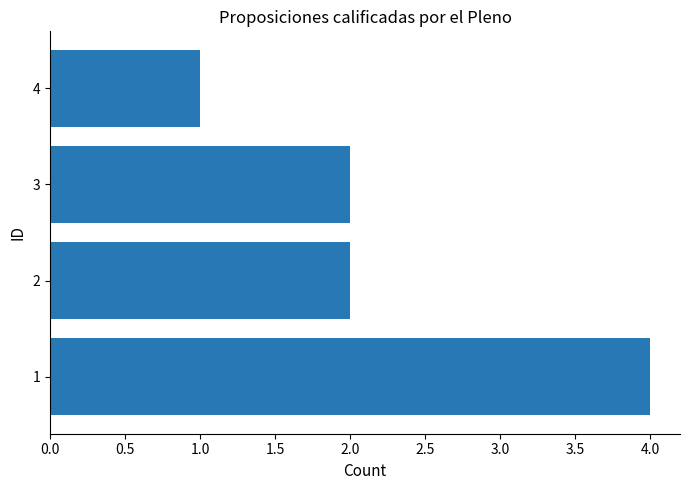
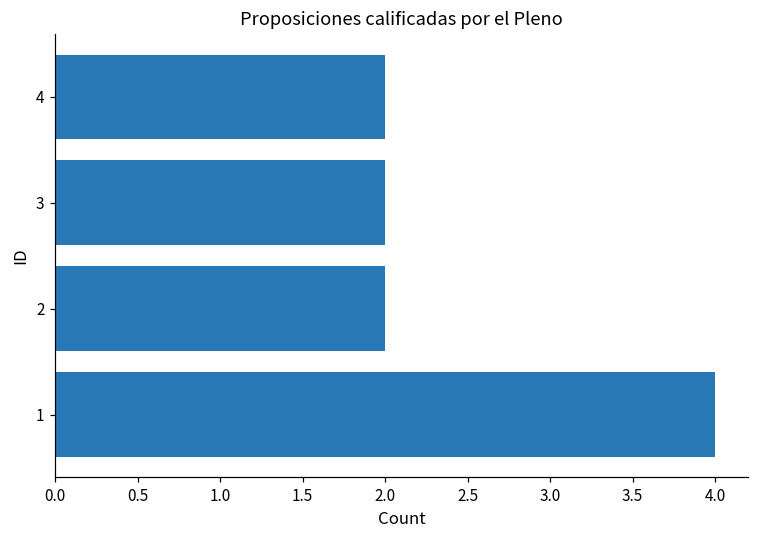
4: 1 -> 2
